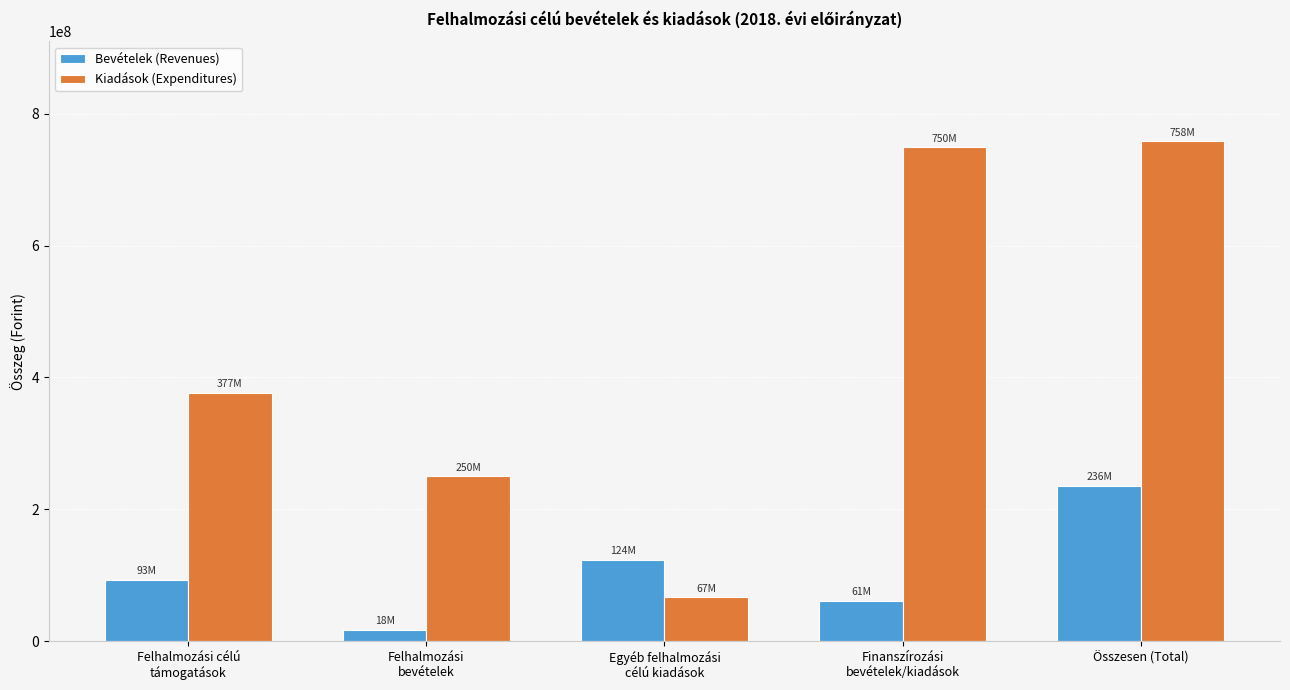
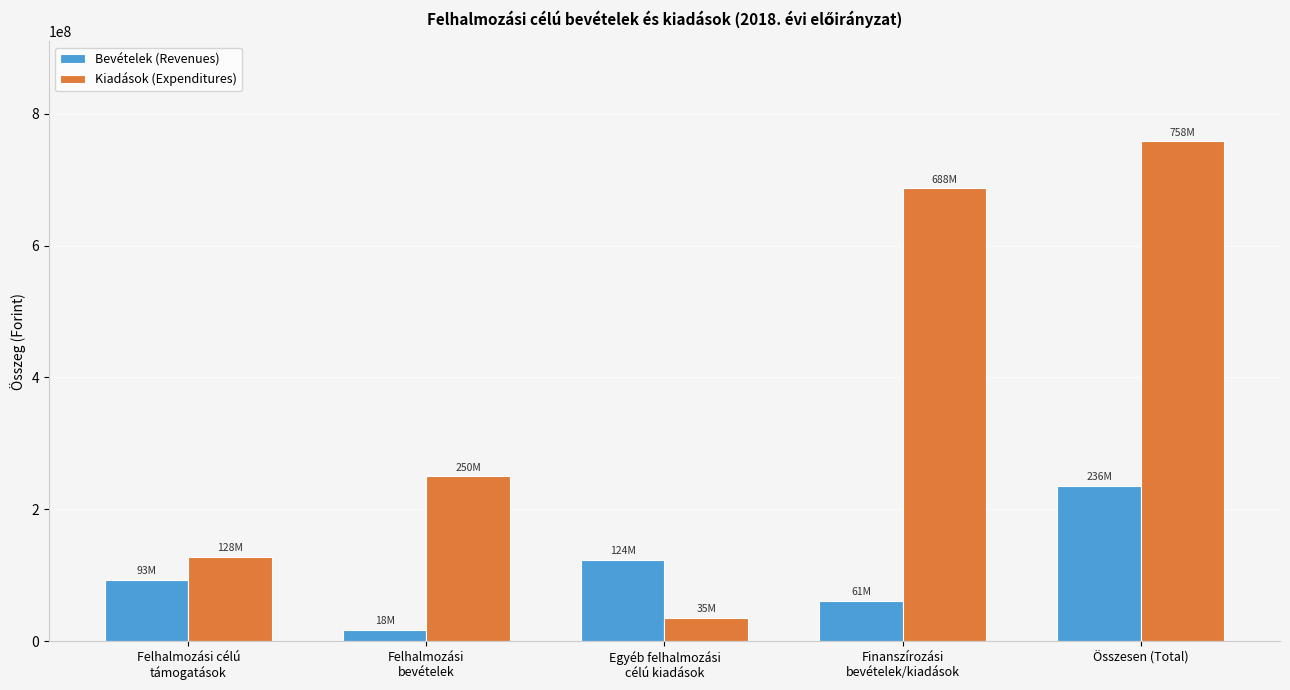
Kiadások (Expenditures), Felhalmozási célú támogatások: 377M -> 128M
Kiadások (Expenditures), Egyéb felhalmozási célú kiadások: 67M -> 35M
Kiadások (Expenditures), Finanszírozási bevételek/kiadások: 750M -> 688M
